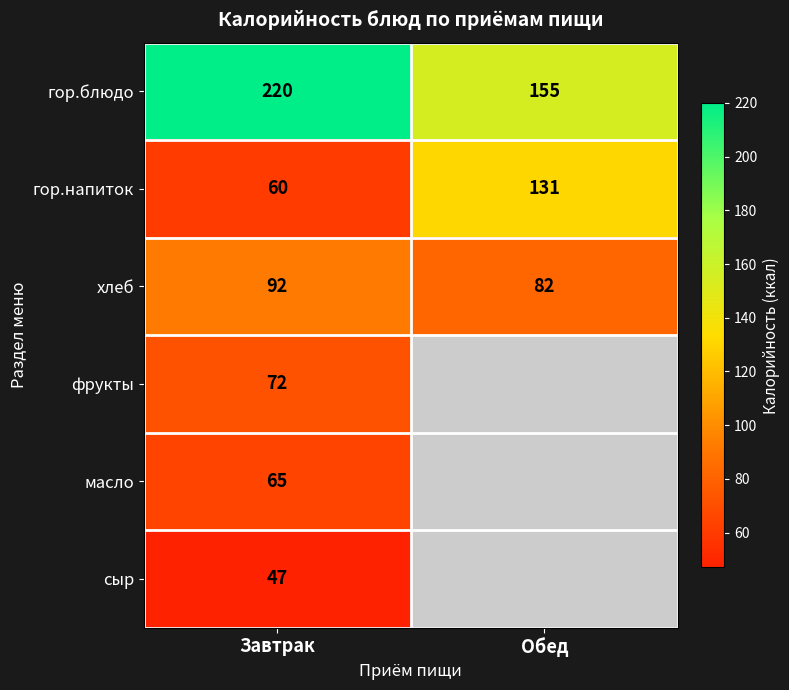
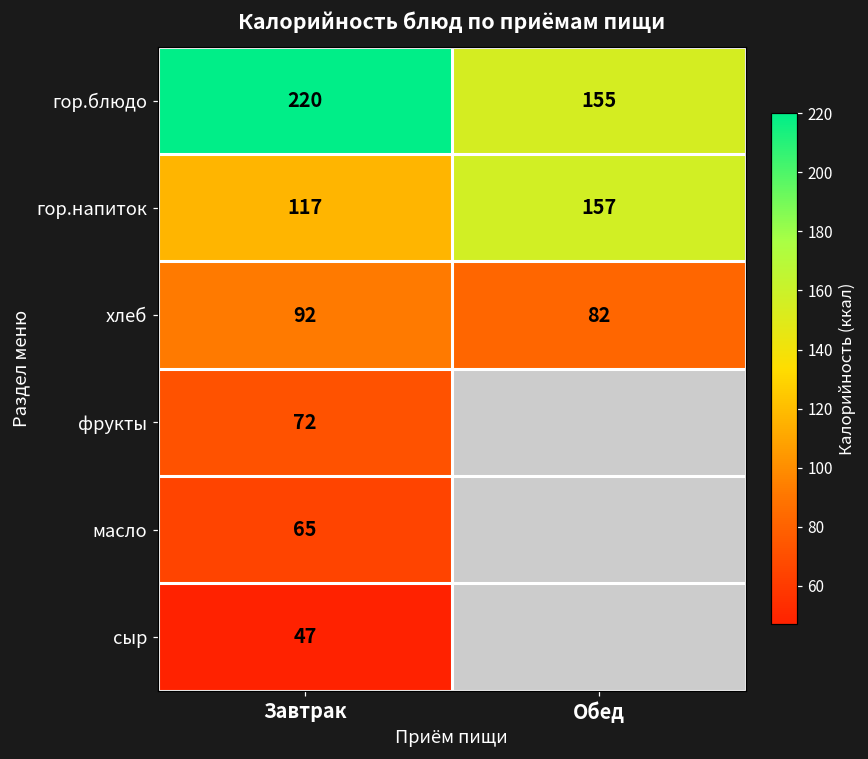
гор.напиток, Завтрак: 60 -> 117
гор.напиток, Обед: 131 -> 157
